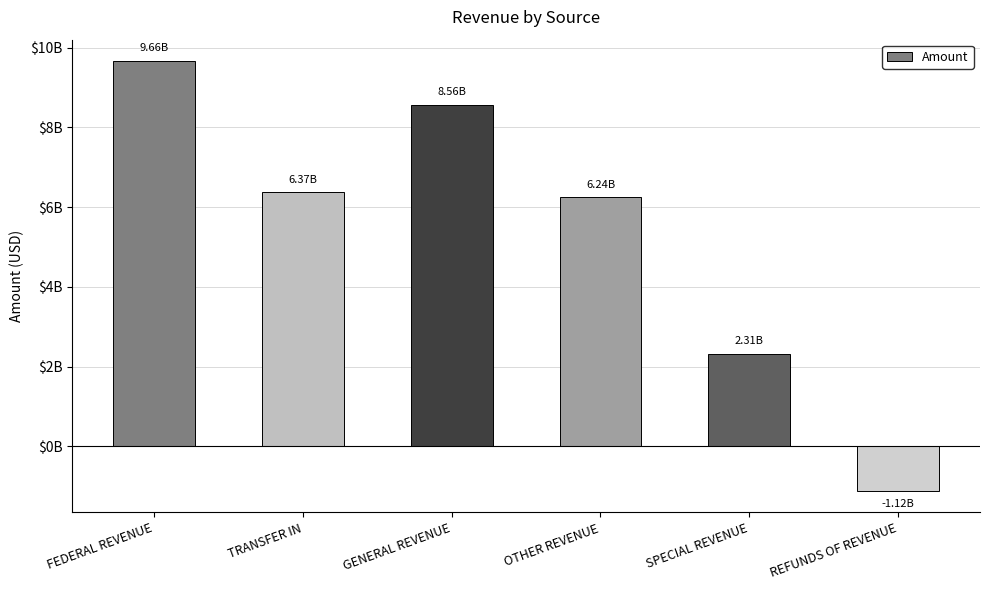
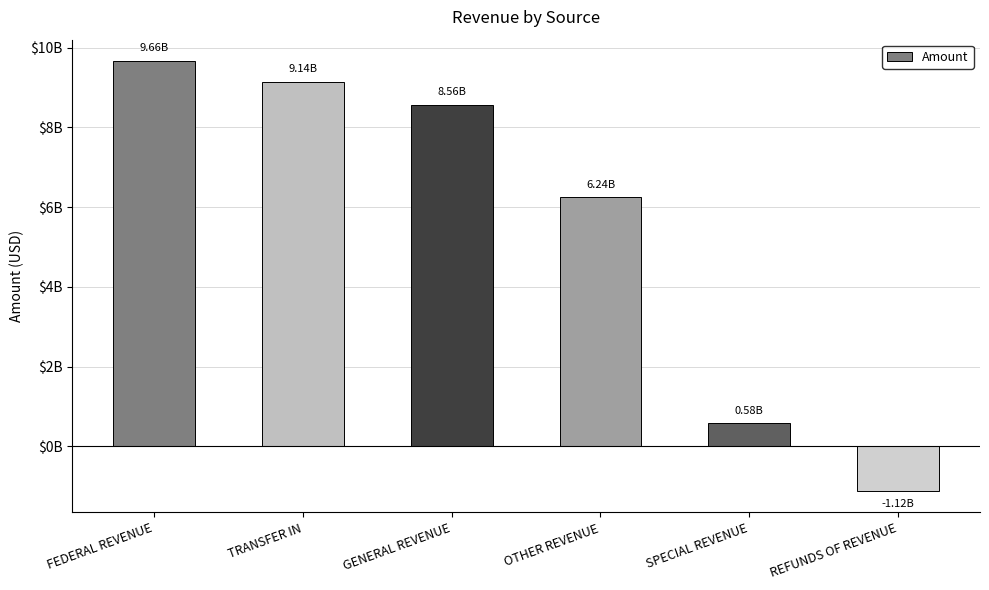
TRANSFER IN: 6.37B -> 9.14B
SPECIAL REVENUE: 2.31B -> 0.58B
